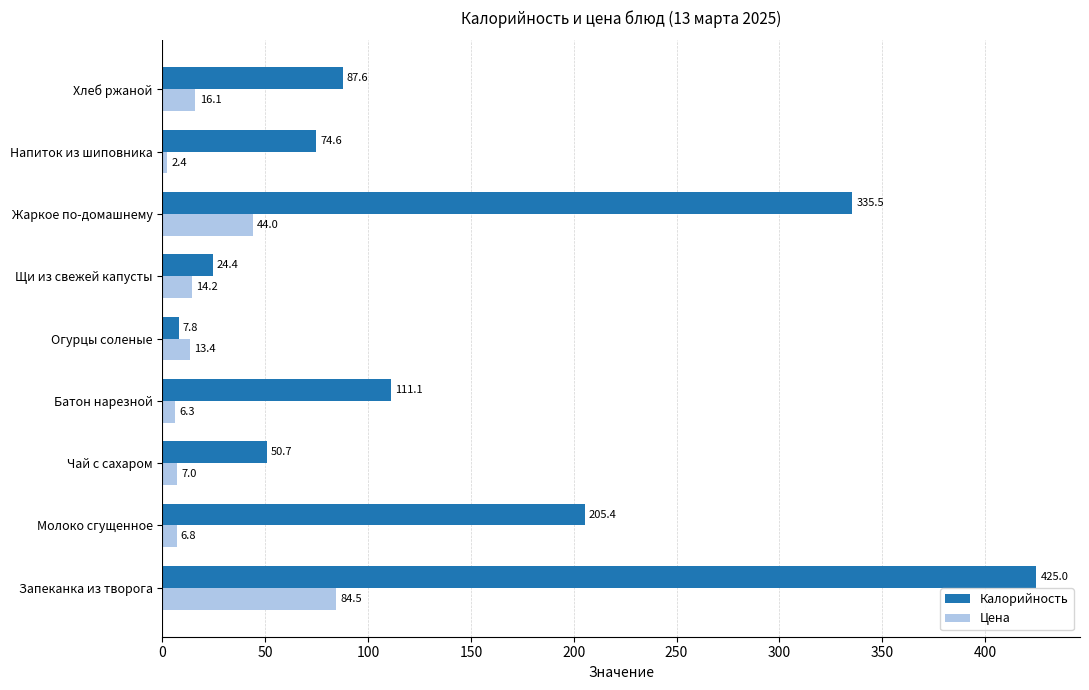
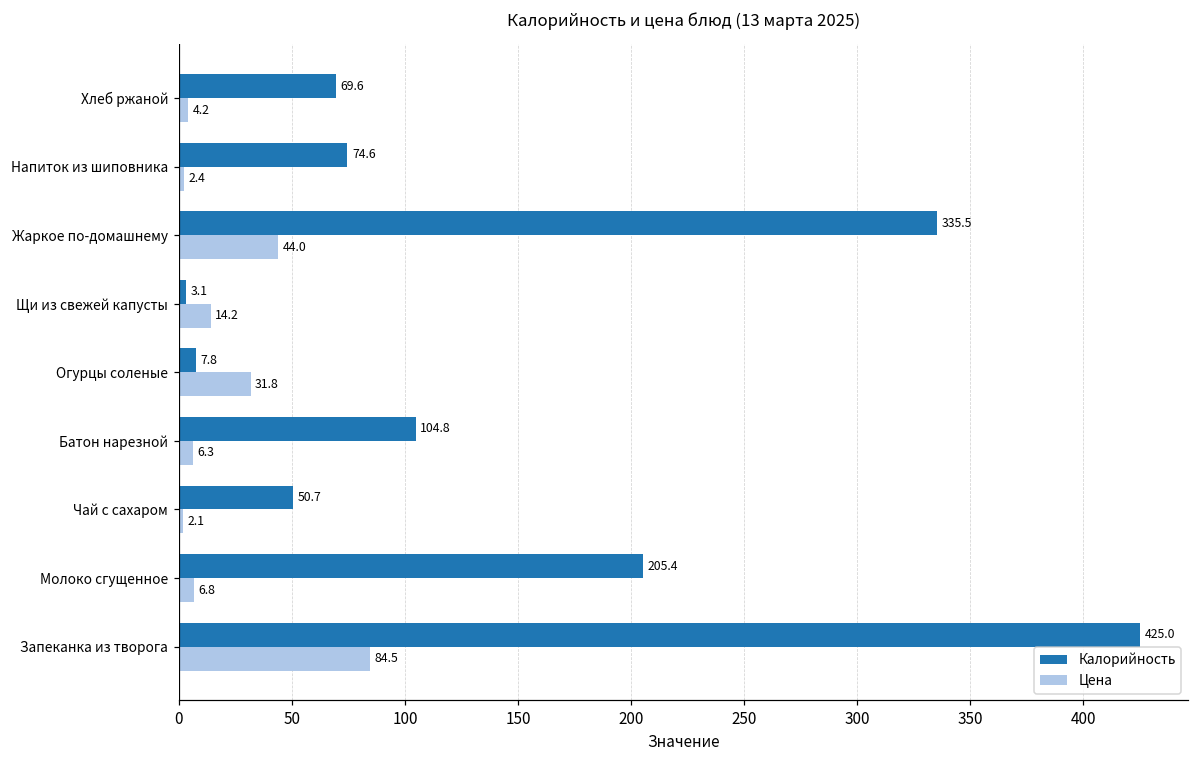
Калорийность, Хлеб ржаной: 87.6 -> 69.6
Цена, Хлеб ржаной: 16.1 -> 4.2
Калорийность, Щи из свежей капусты: 24.4 -> 3.1
Цена, Огурцы соленые: 13.4 -> 31.8
Калорийность, Батон нарезной: 111.1 -> 104.8
Цена, Чай с сахаром: 7.0 -> 2.1
